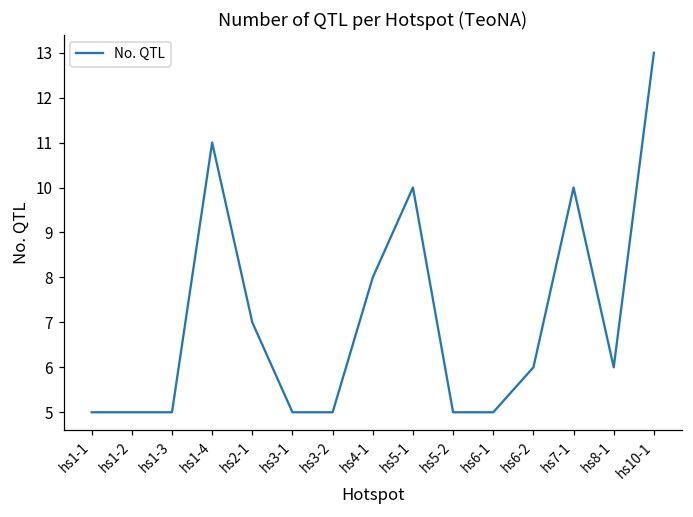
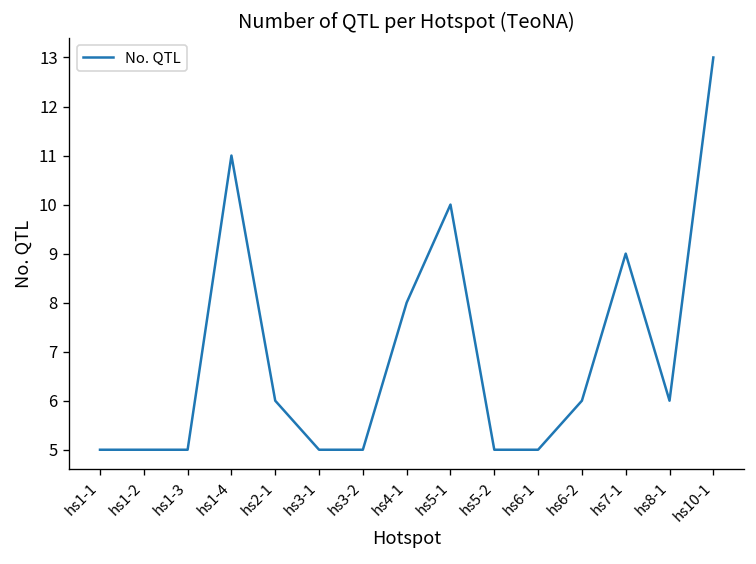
hs2-1: 7 -> 6
hs7-1: 10 -> 9
